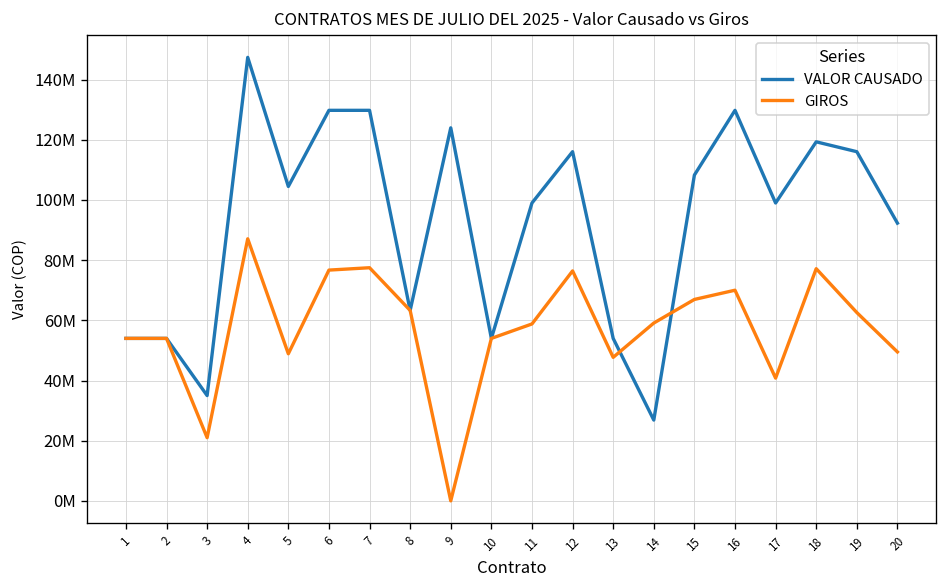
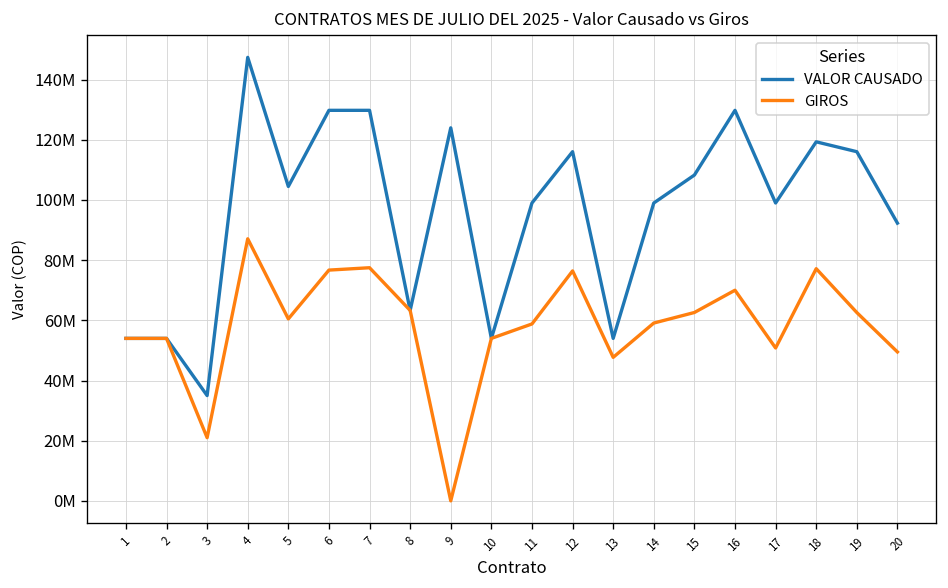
GIROS, 5: 49000000 -> 60000000
VALOR CAUSADO, 14: 27000000 -> 99000000
GIROS, 15: 67000000 -> 63000000
GIROS, 17: 41000000 -> 51000000
